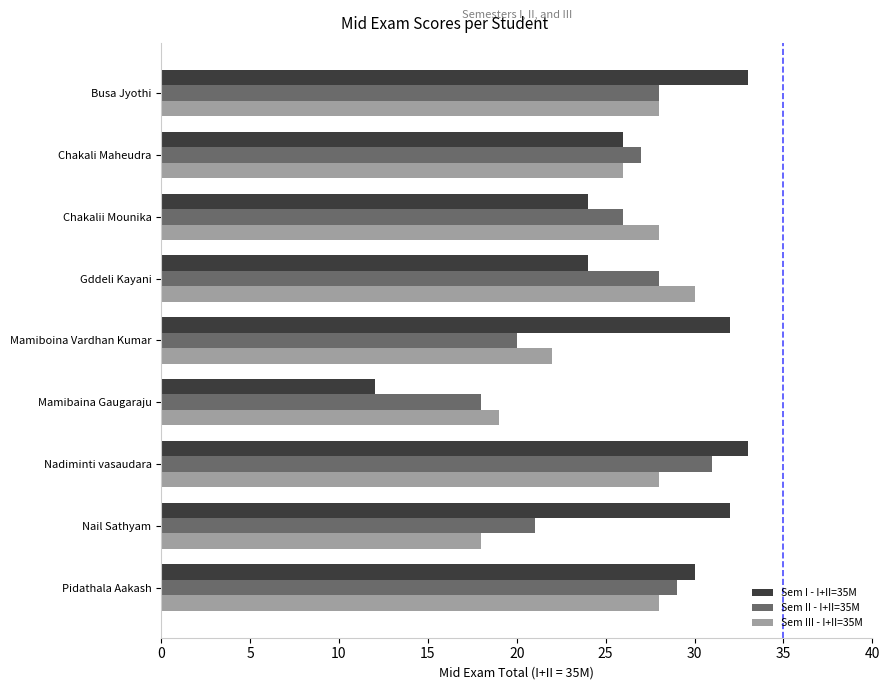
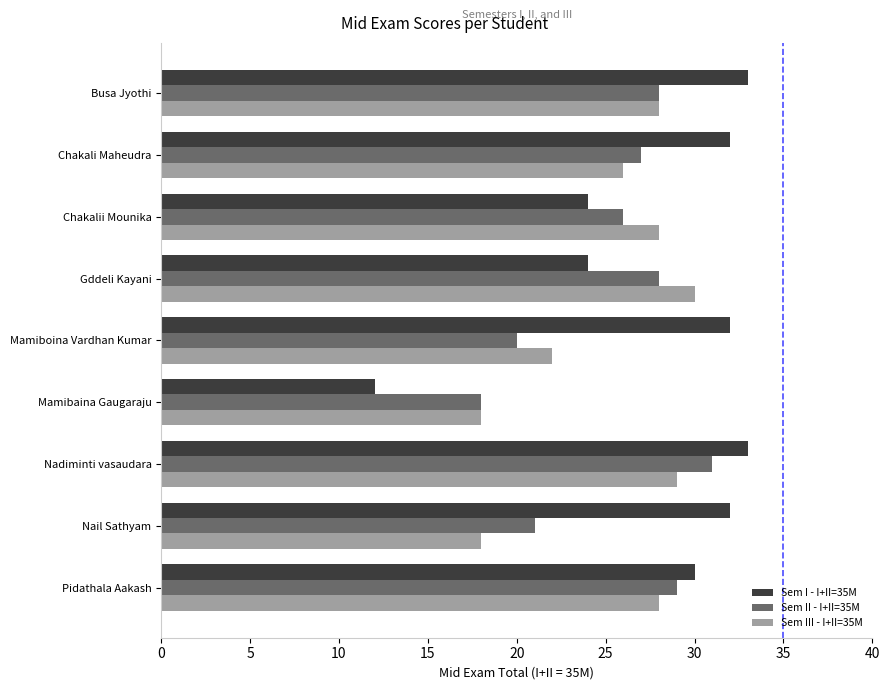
Sem I - I+II=35M, Chakali Maheudra: 26 -> 32
Sem III - I+II=35M, Mamibaina Gaugaraju: 19 -> 18
Sem III - I+II=35M, Nadiminti vasaudara: 28 -> 29
